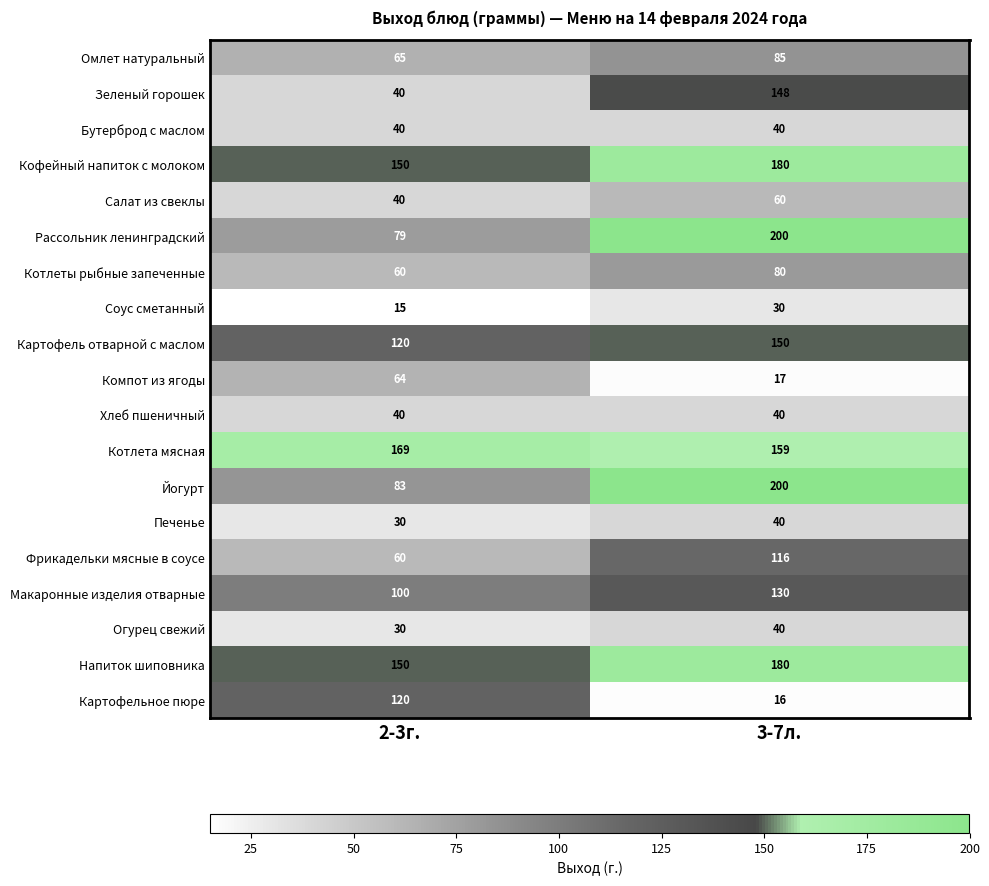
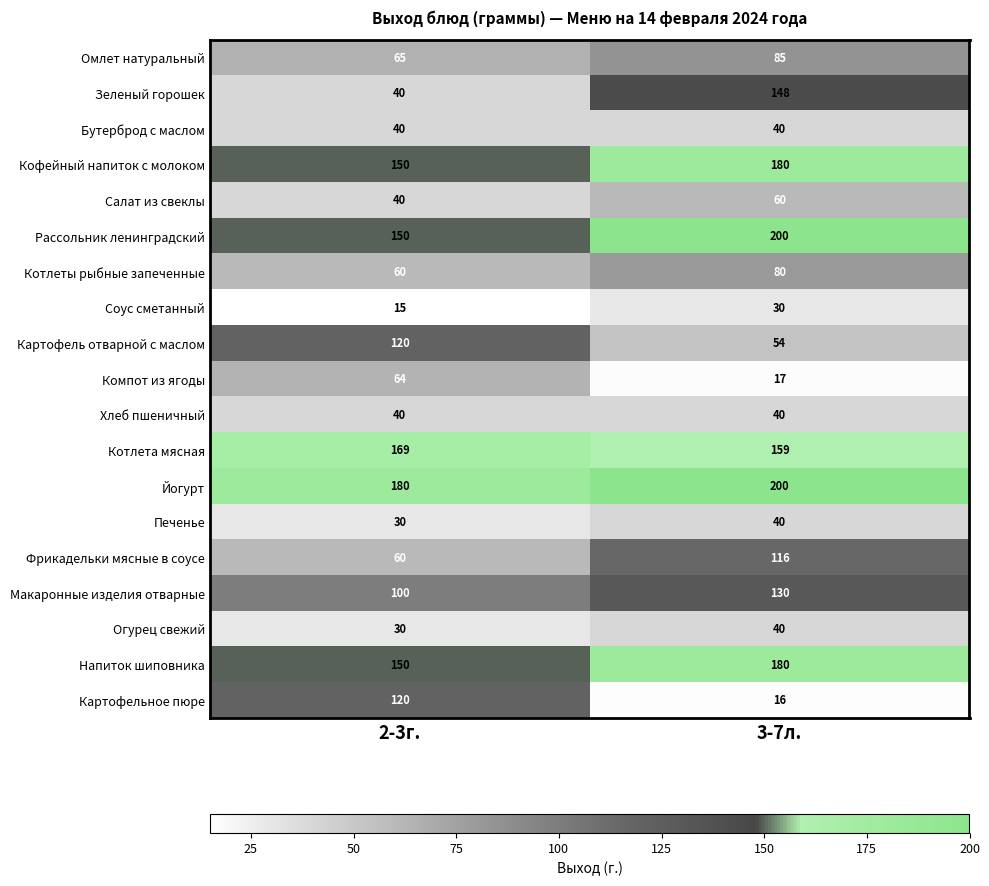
Рассольник ленинградский, 2-3г.: 79 -> 150
Картофель отварной с маслом, 3-7л.: 150 -> 54
Йогурт, 2-3г.: 83 -> 180
